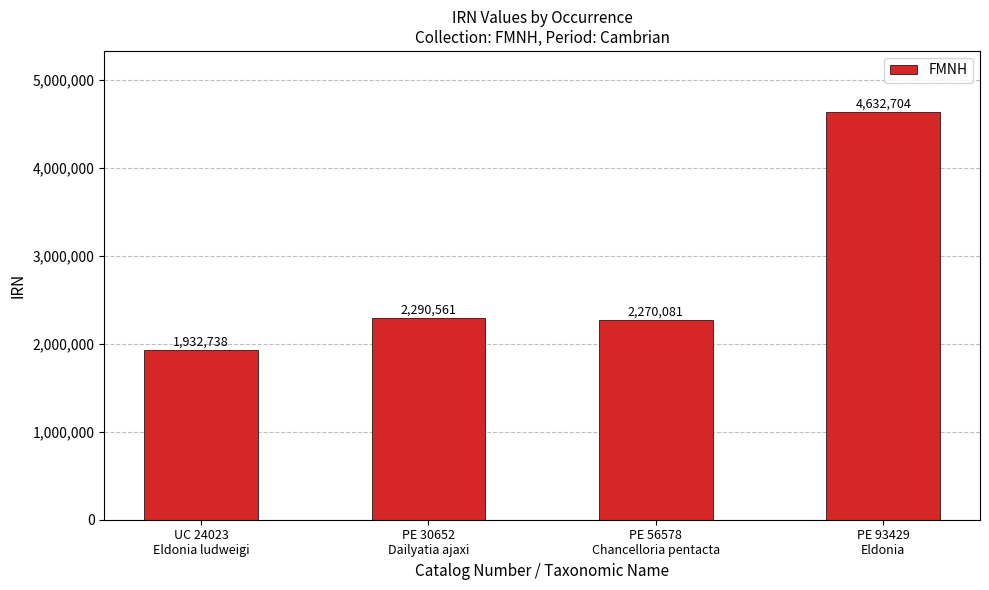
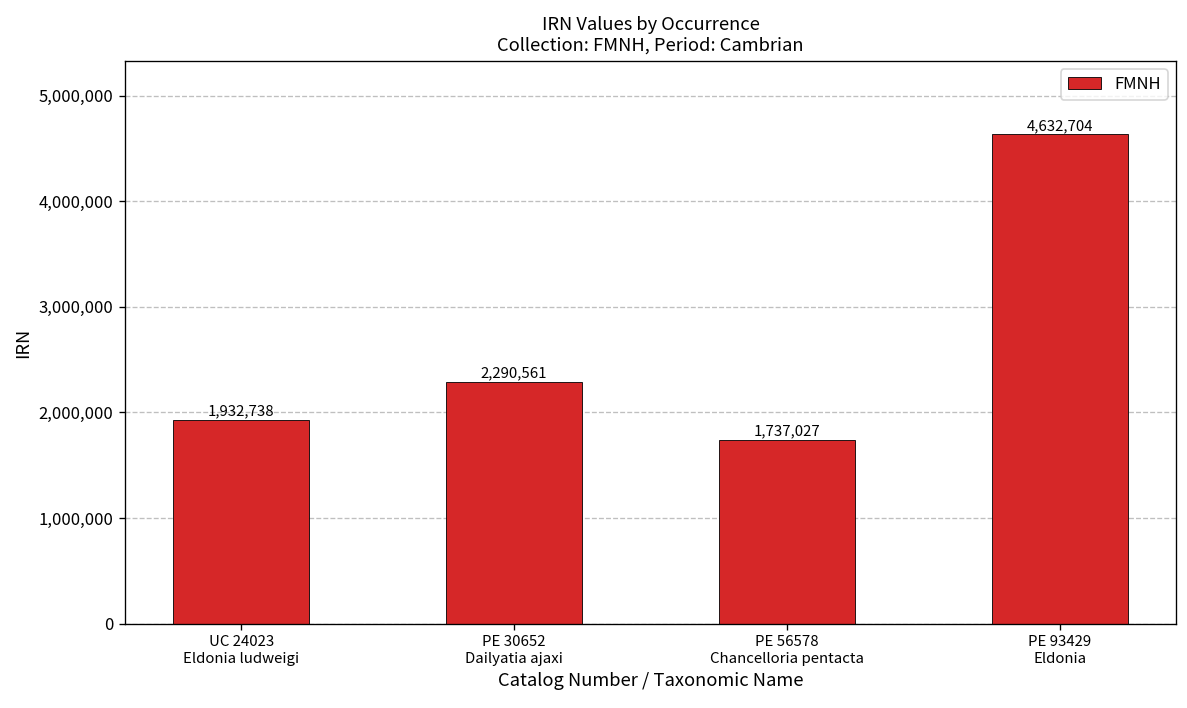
PE 56578 Chancelloria pentacta: 2,270,081 -> 1,737,027
